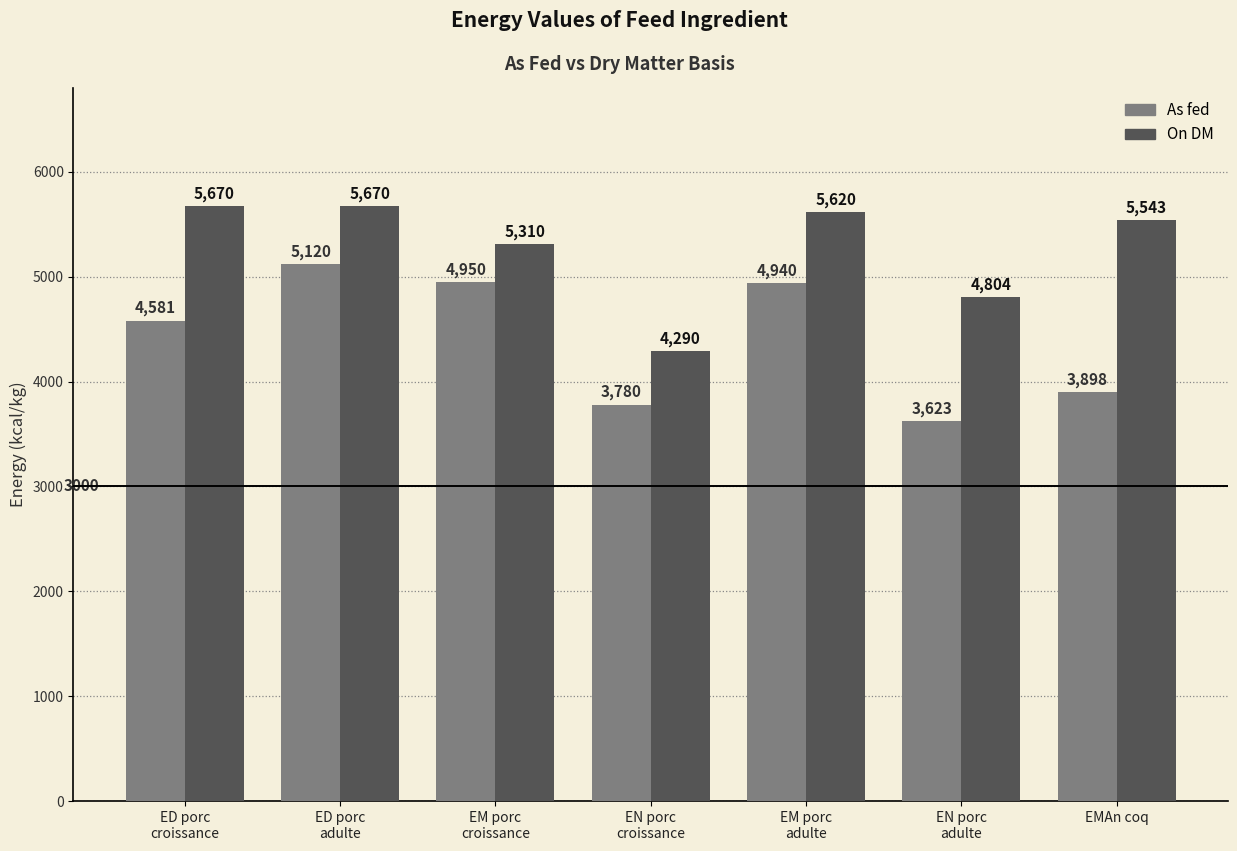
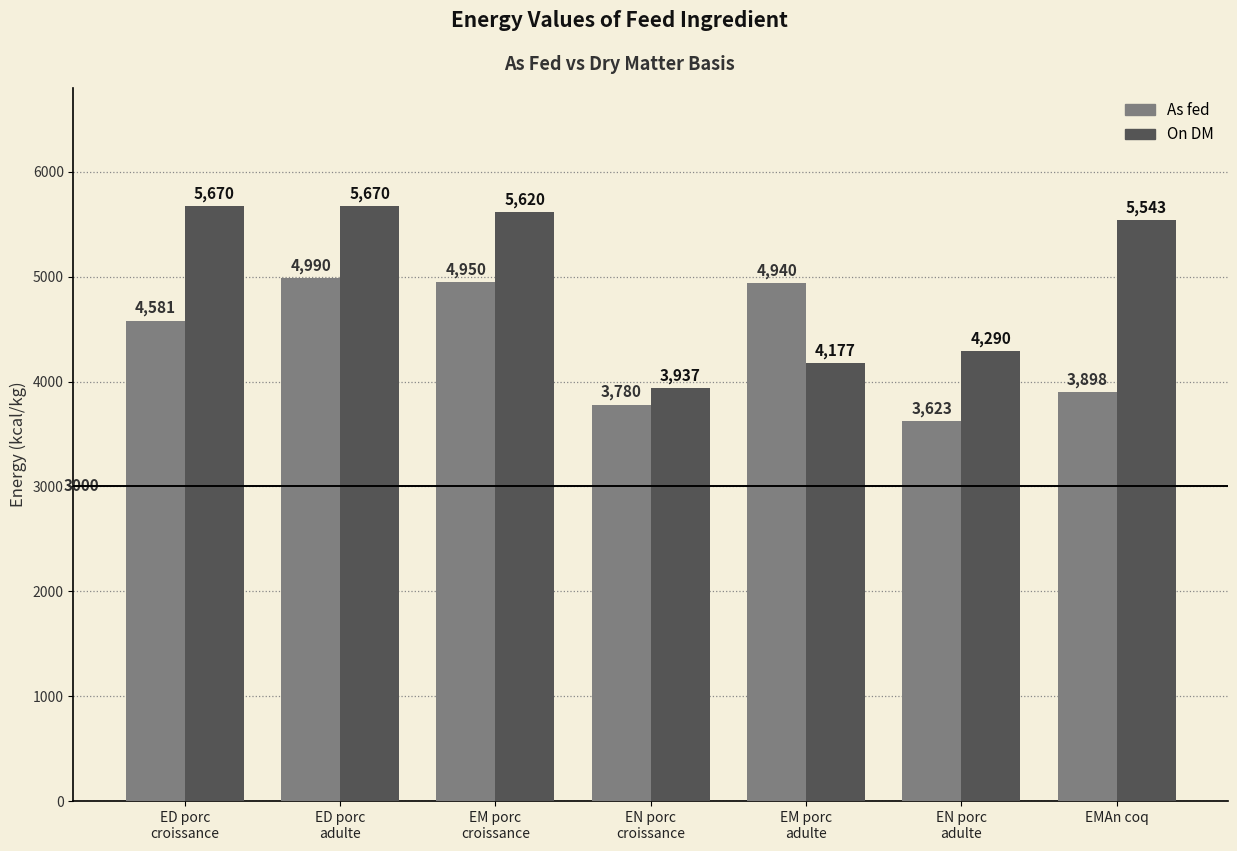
As fed, ED porc adulte: 5,120 -> 4,990
On DM, EM porc croissance: 5,310 -> 5,620
On DM, EN porc croissance: 4,290 -> 3,937
On DM, EM porc adulte: 5,620 -> 4,177
On DM, EN porc adulte: 4,804 -> 4,290
